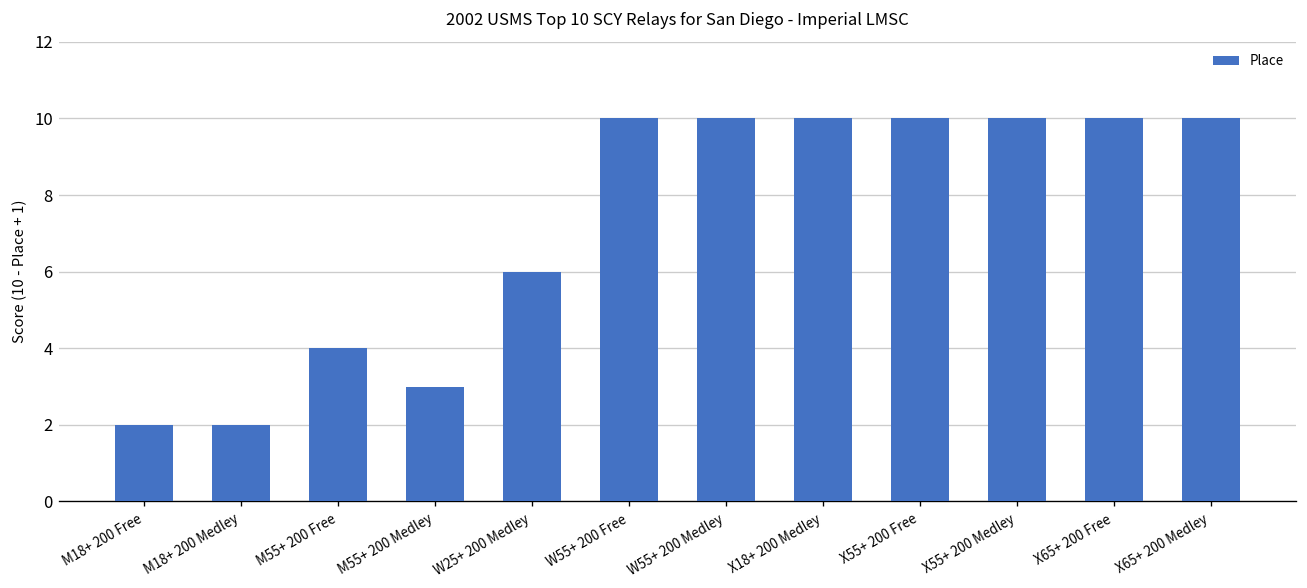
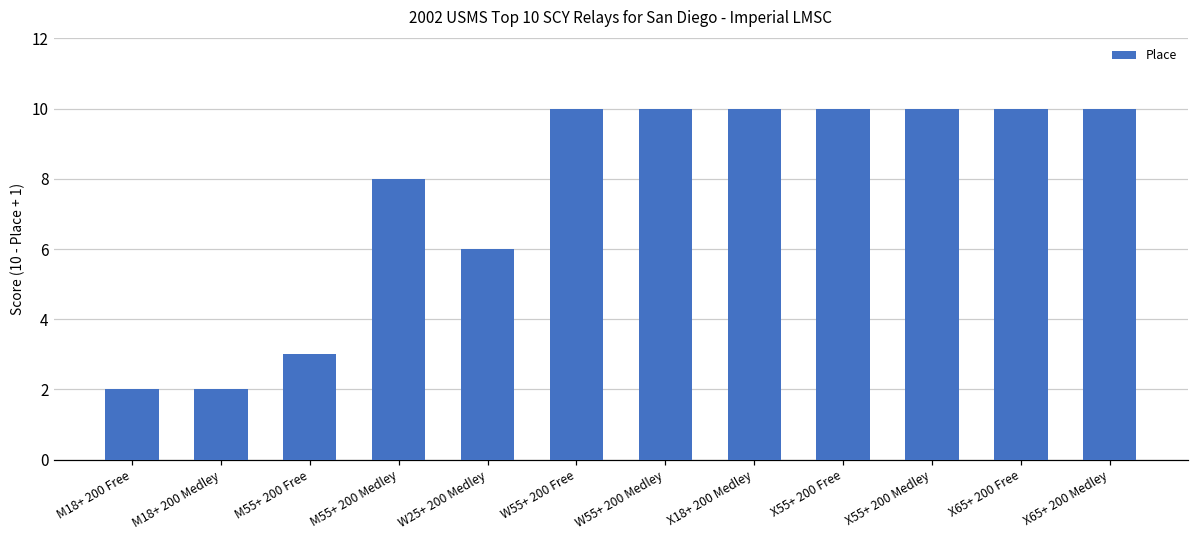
M55+ 200 Free: 4.0 -> 3.0
M55+ 200 Medley: 3.0 -> 8.0
